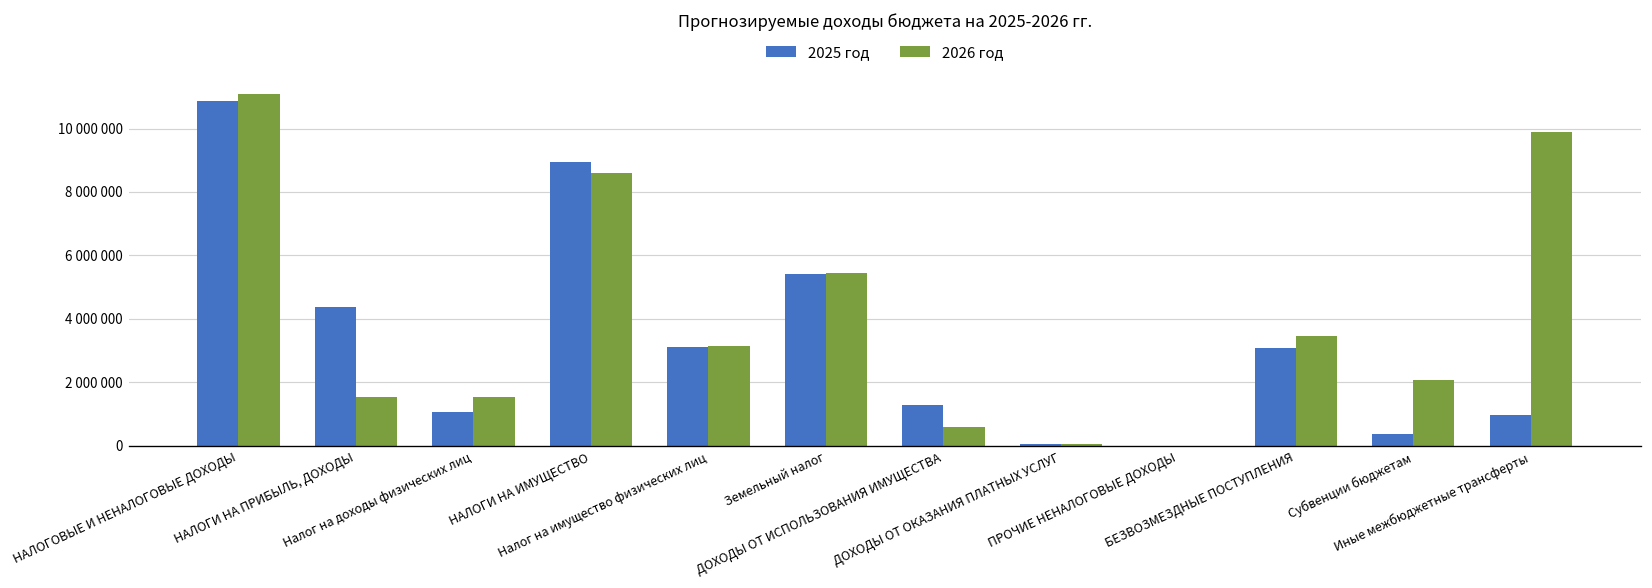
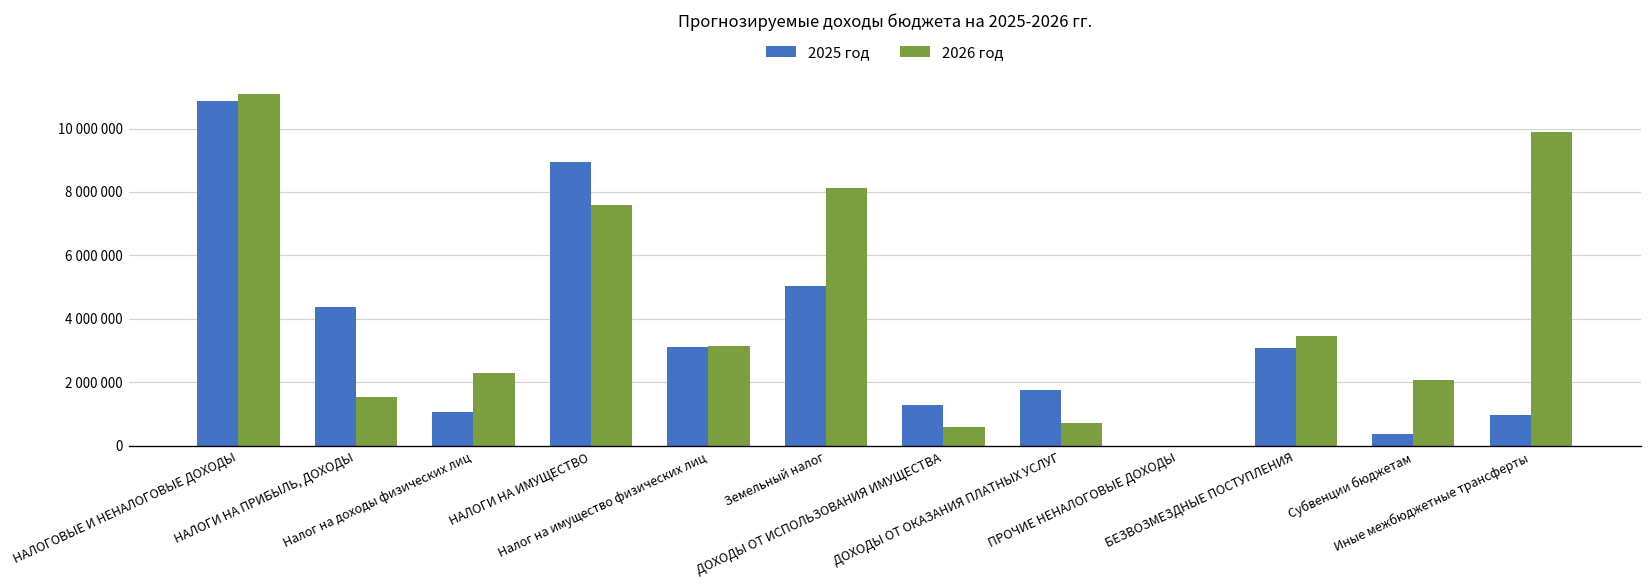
2026 год, Налог на доходы физических лиц: 1500000 -> 2300000
2026 год, НАЛОГИ НА ИМУЩЕСТВО: 8600000 -> 7600000
2025 год, Земельный налог: 5400000 -> 5000000
2026 год, Земельный налог: 5500000 -> 8100000
2025 год, ДОХОДЫ ОТ ОКАЗАНИЯ ПЛАТНЫХ УСЛУГ: 0 -> 1800000
2026 год, ДОХОДЫ ОТ ОКАЗАНИЯ ПЛАТНЫХ УСЛУГ: 0 -> 700000
